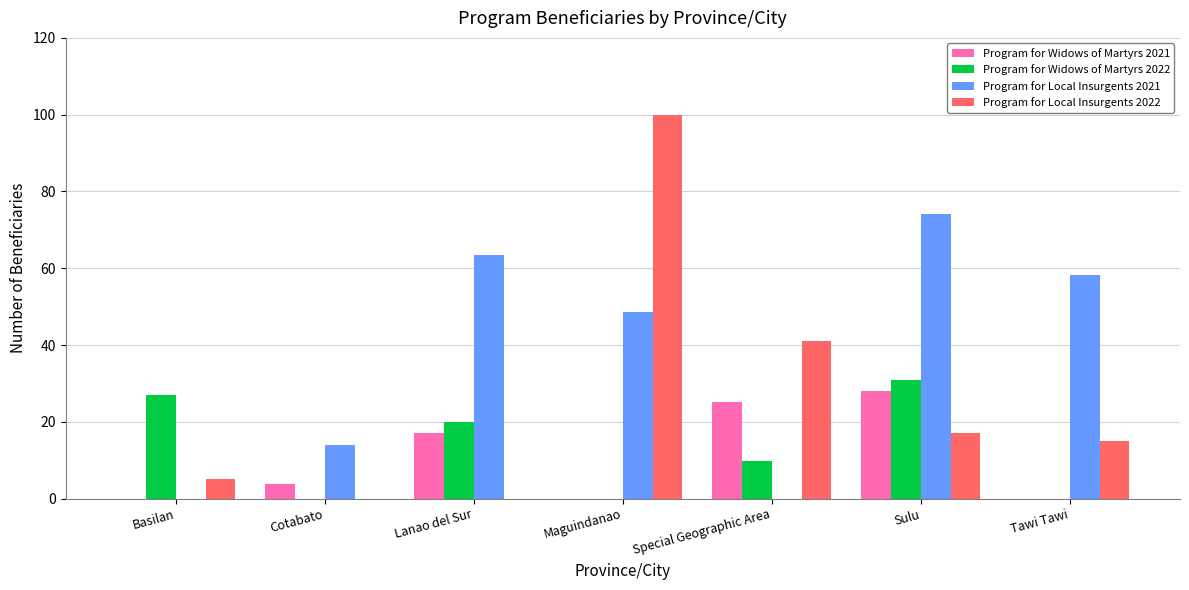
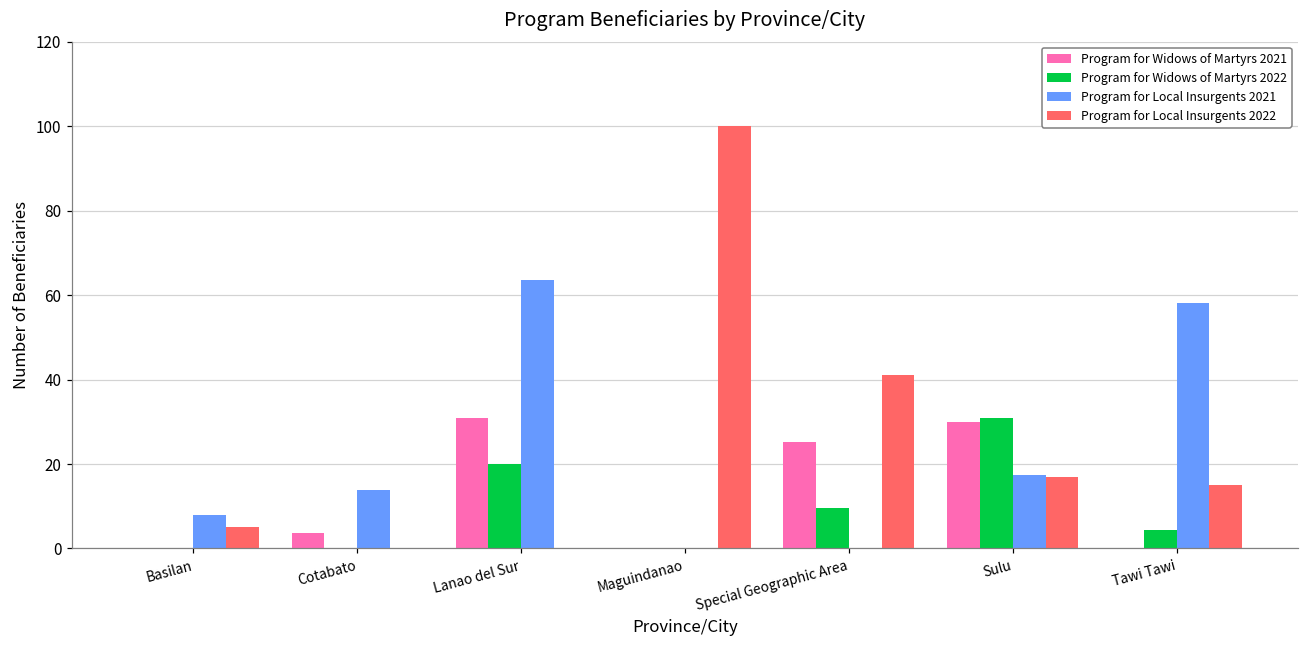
Program for Widows of Martyrs 2022, Basilan: 27 -> 0
Program for Local Insurgents 2021, Basilan: 0 -> 8
Program for Widows of Martyrs 2021, Lanao del Sur: 17 -> 31
Program for Local Insurgents 2021, Maguindanao: 49 -> 0
Program for Widows of Martyrs 2021, Sulu: 28 -> 30
Program for Local Insurgents 2021, Sulu: 74 -> 17
Program for Widows of Martyrs 2022, Tawi Tawi: 0 -> 4
